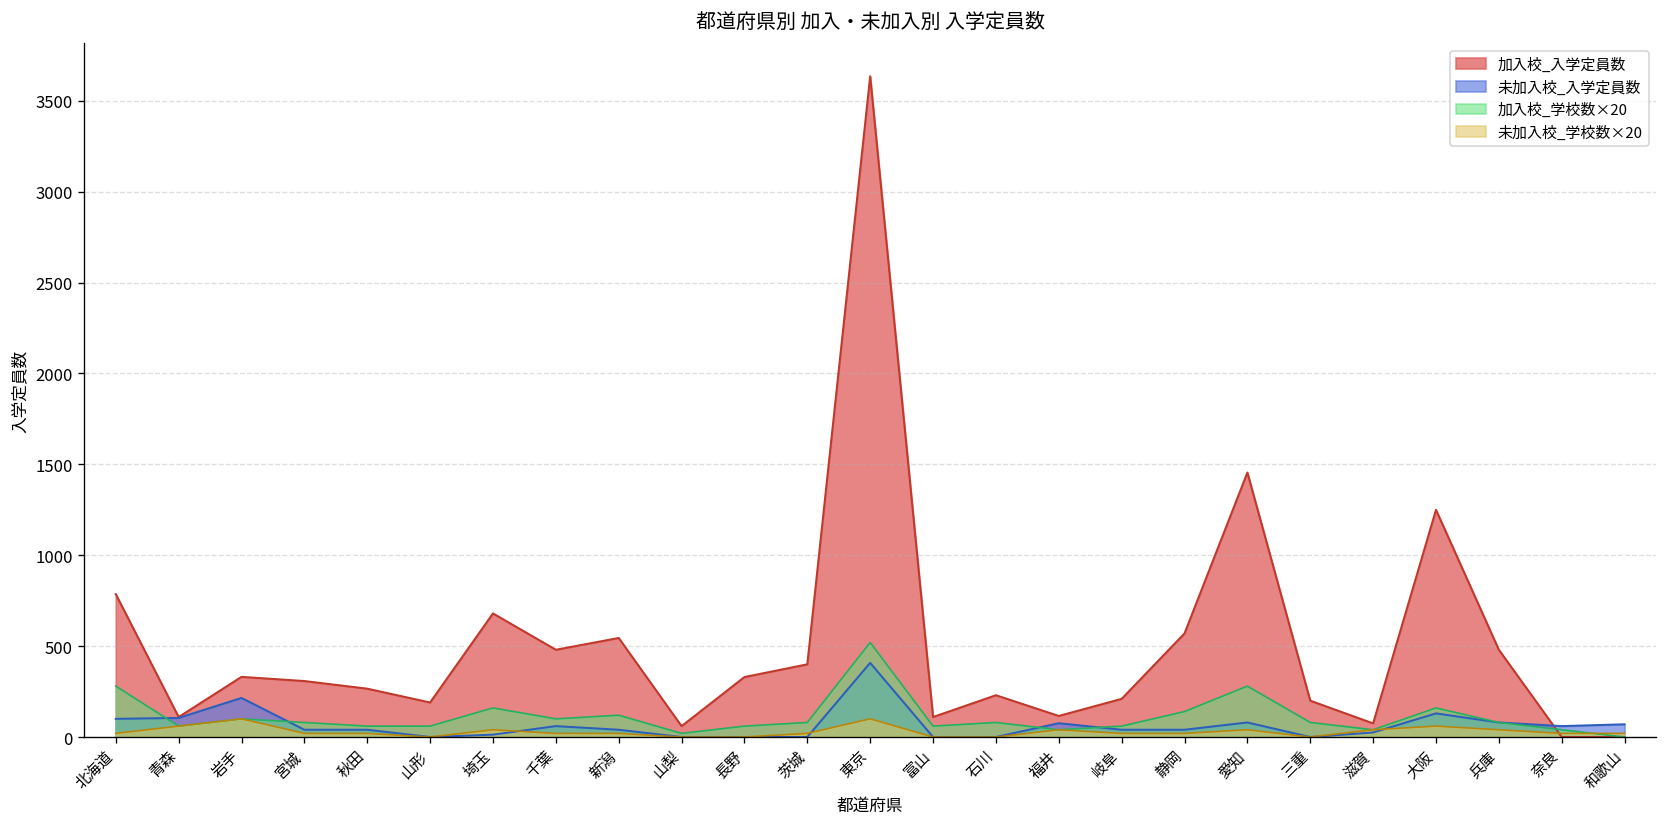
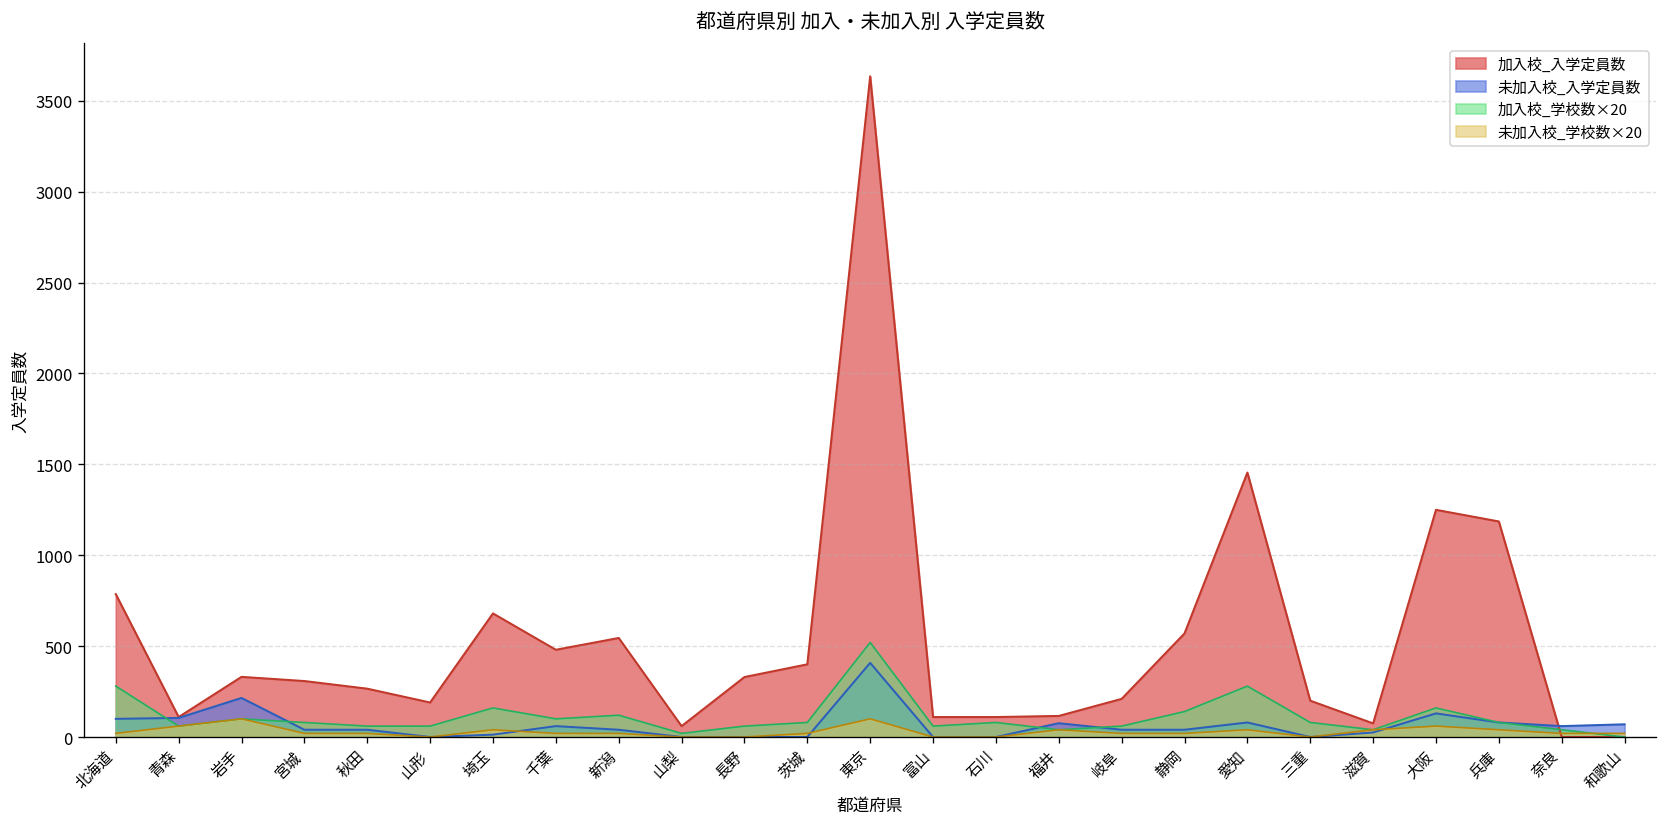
加入校_入学定員数, 石川: 230 -> 110
加入校_入学定員数, 兵庫: 480 -> 1190
